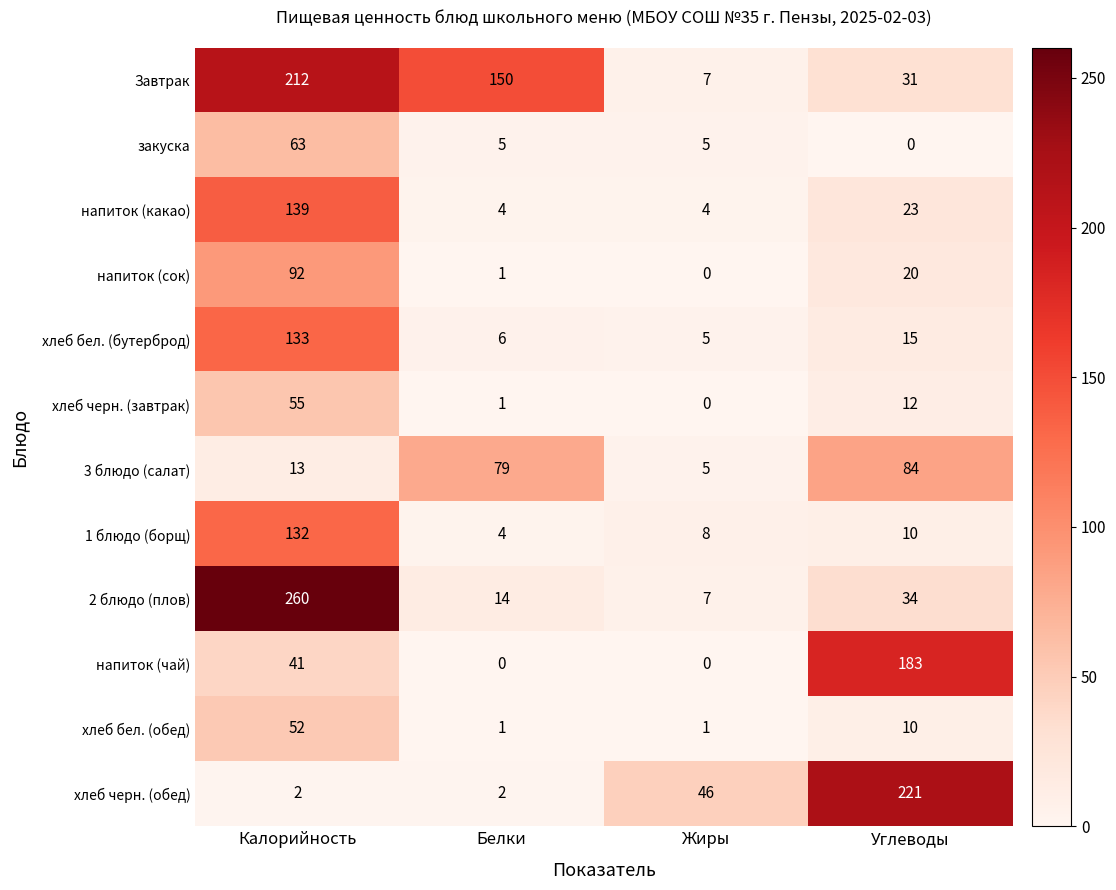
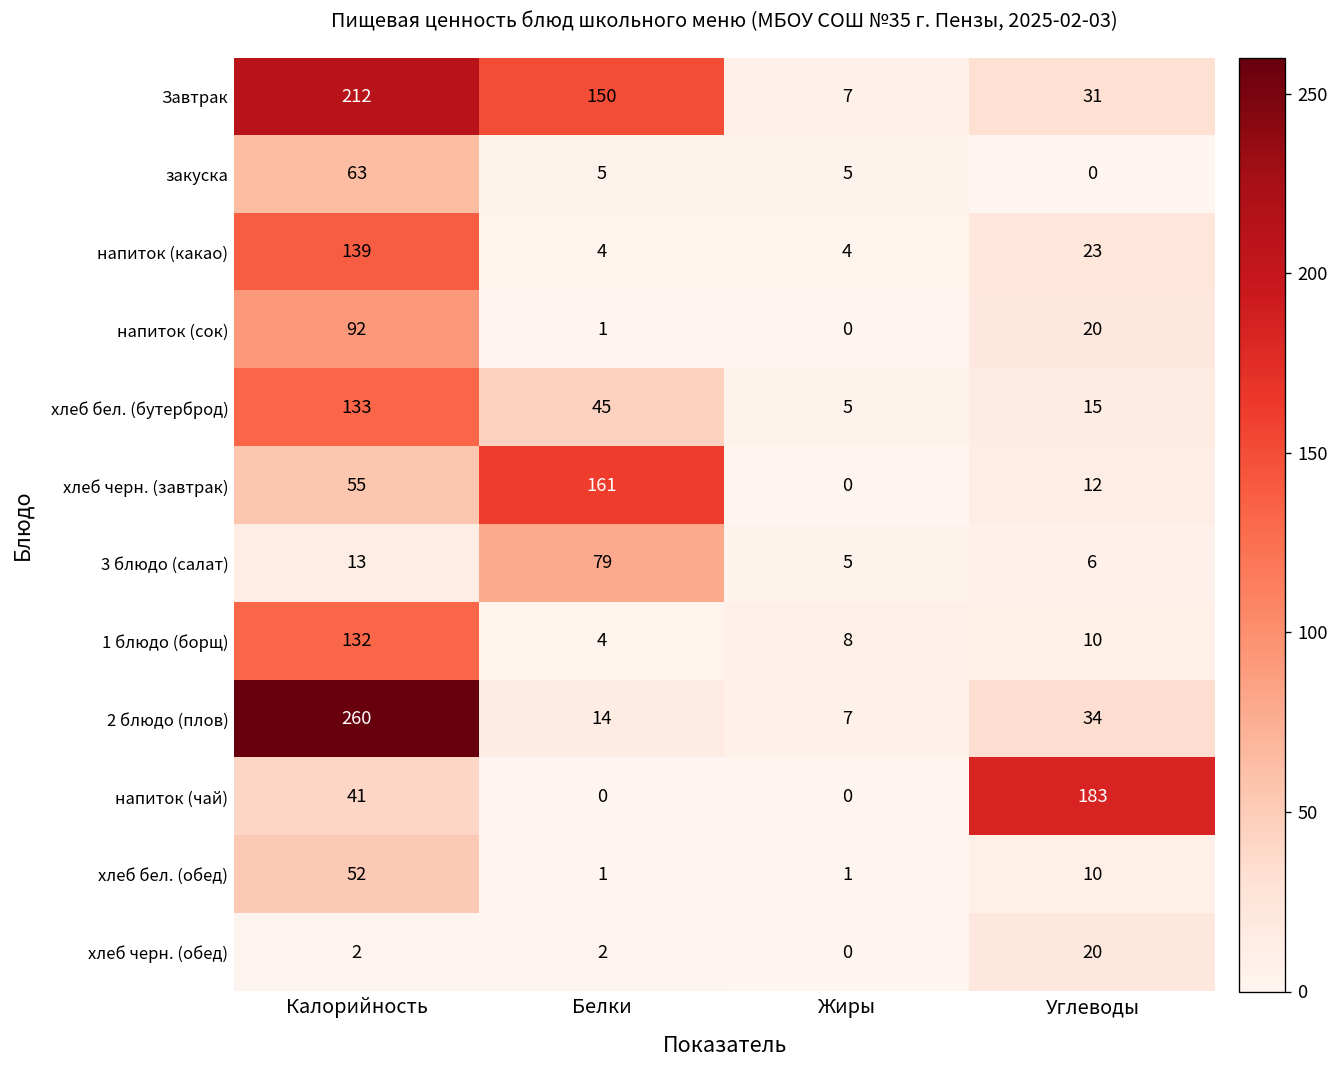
хлеб бел. (бутерброд), Белки: 6 -> 45
хлеб черн. (завтрак), Белки: 1 -> 161
3 блюдо (салат), Углеводы: 84 -> 6
хлеб черн. (обед), Жиры: 46 -> 0
хлеб черн. (обед), Углеводы: 221 -> 20
